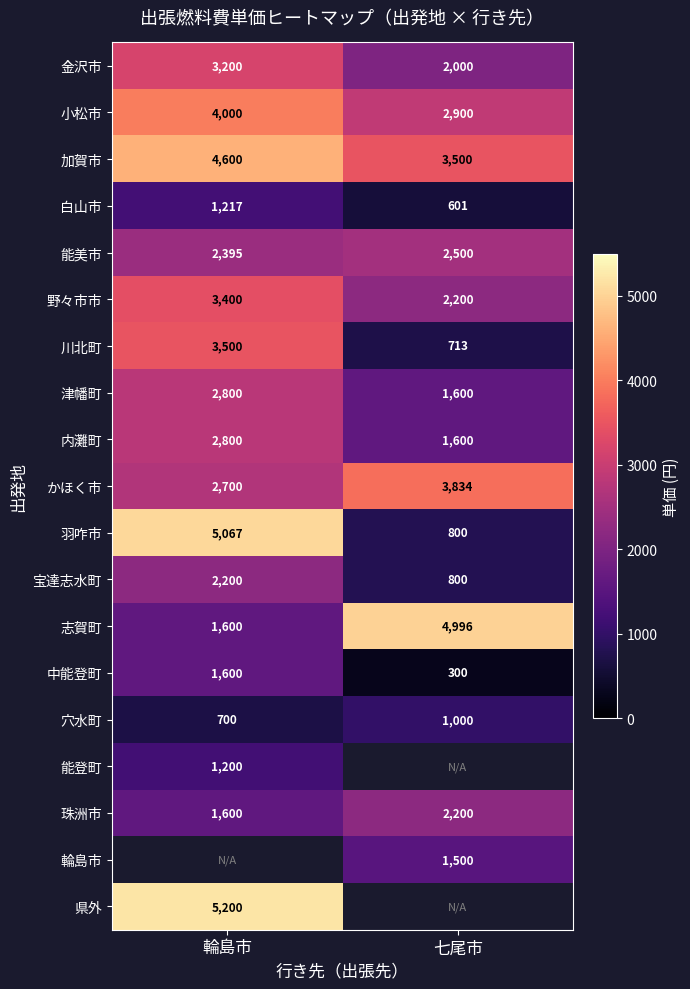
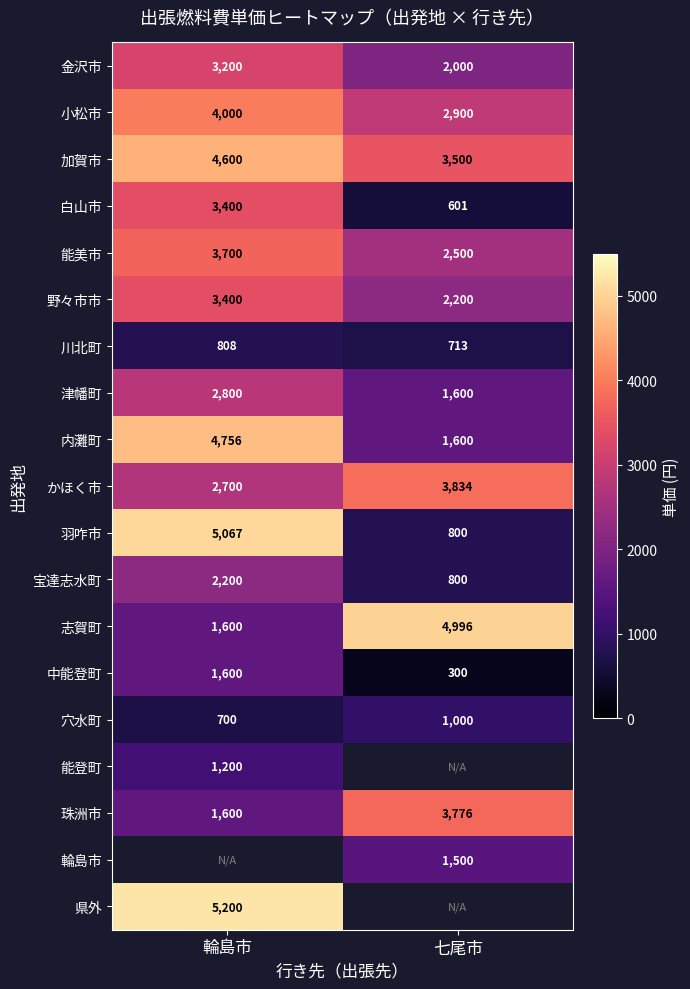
白山市, 輪島市: 1,217 -> 3,400
能美市, 輪島市: 2,395 -> 3,700
川北町, 輪島市: 3,500 -> 808
内灘町, 輪島市: 2,800 -> 4,756
珠洲市, 七尾市: 2,200 -> 3,776
